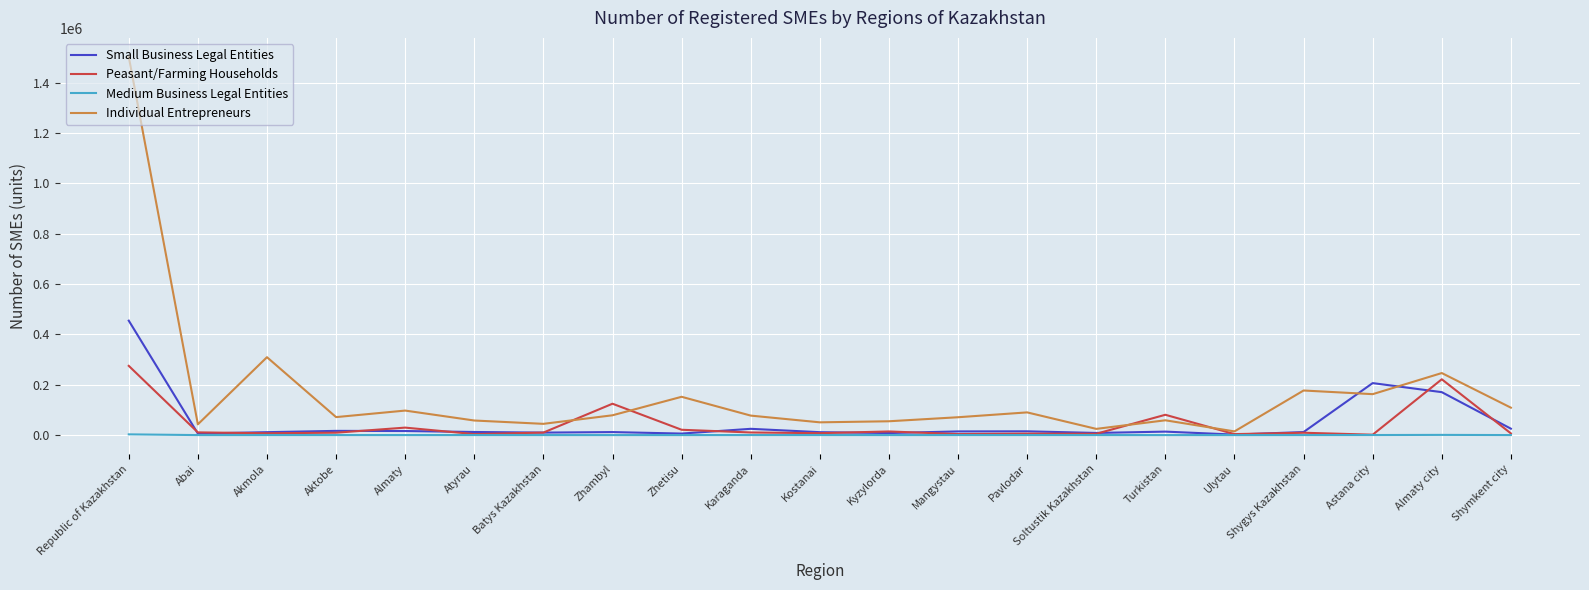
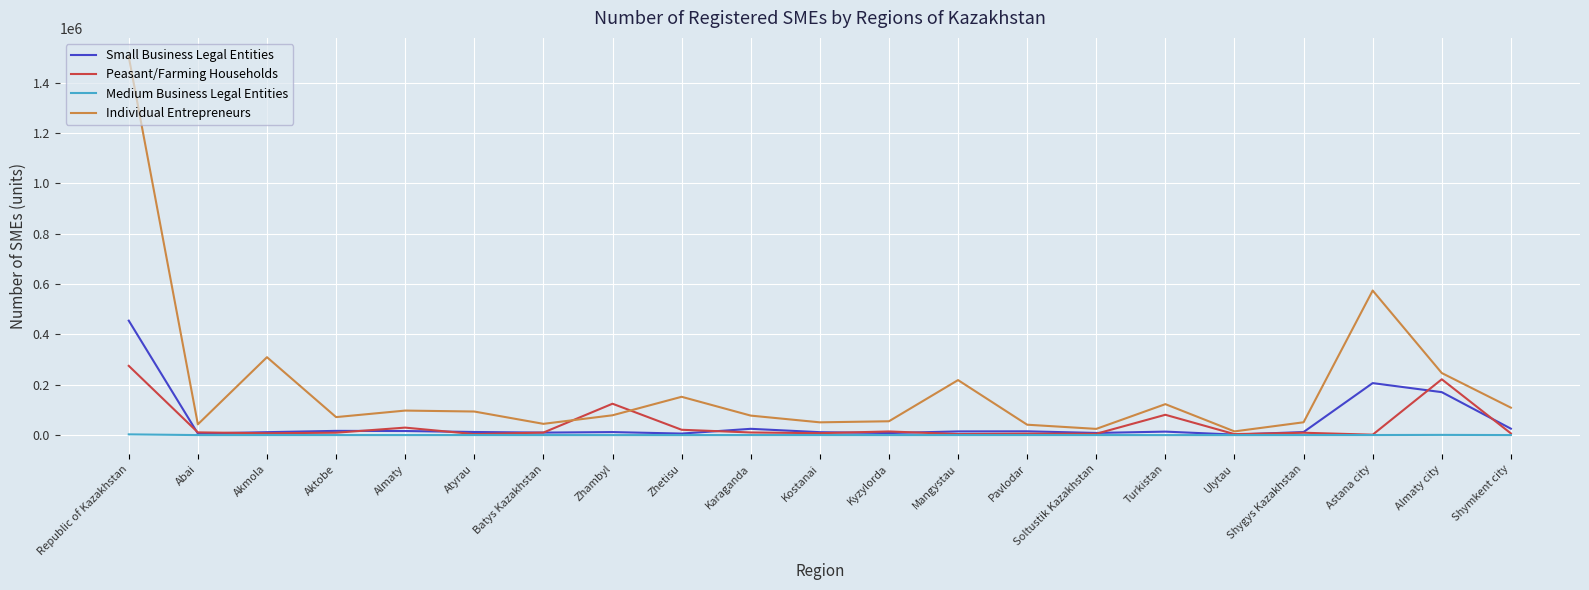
Individual Entrepreneurs, Atyrau: 60000 -> 90000
Individual Entrepreneurs, Mangystau: 70000 -> 220000
Individual Entrepreneurs, Pavlodar: 90000 -> 40000
Individual Entrepreneurs, Turkistan: 60000 -> 120000
Individual Entrepreneurs, Shygys Kazakhstan: 180000 -> 50000
Individual Entrepreneurs, Astana city: 160000 -> 570000
